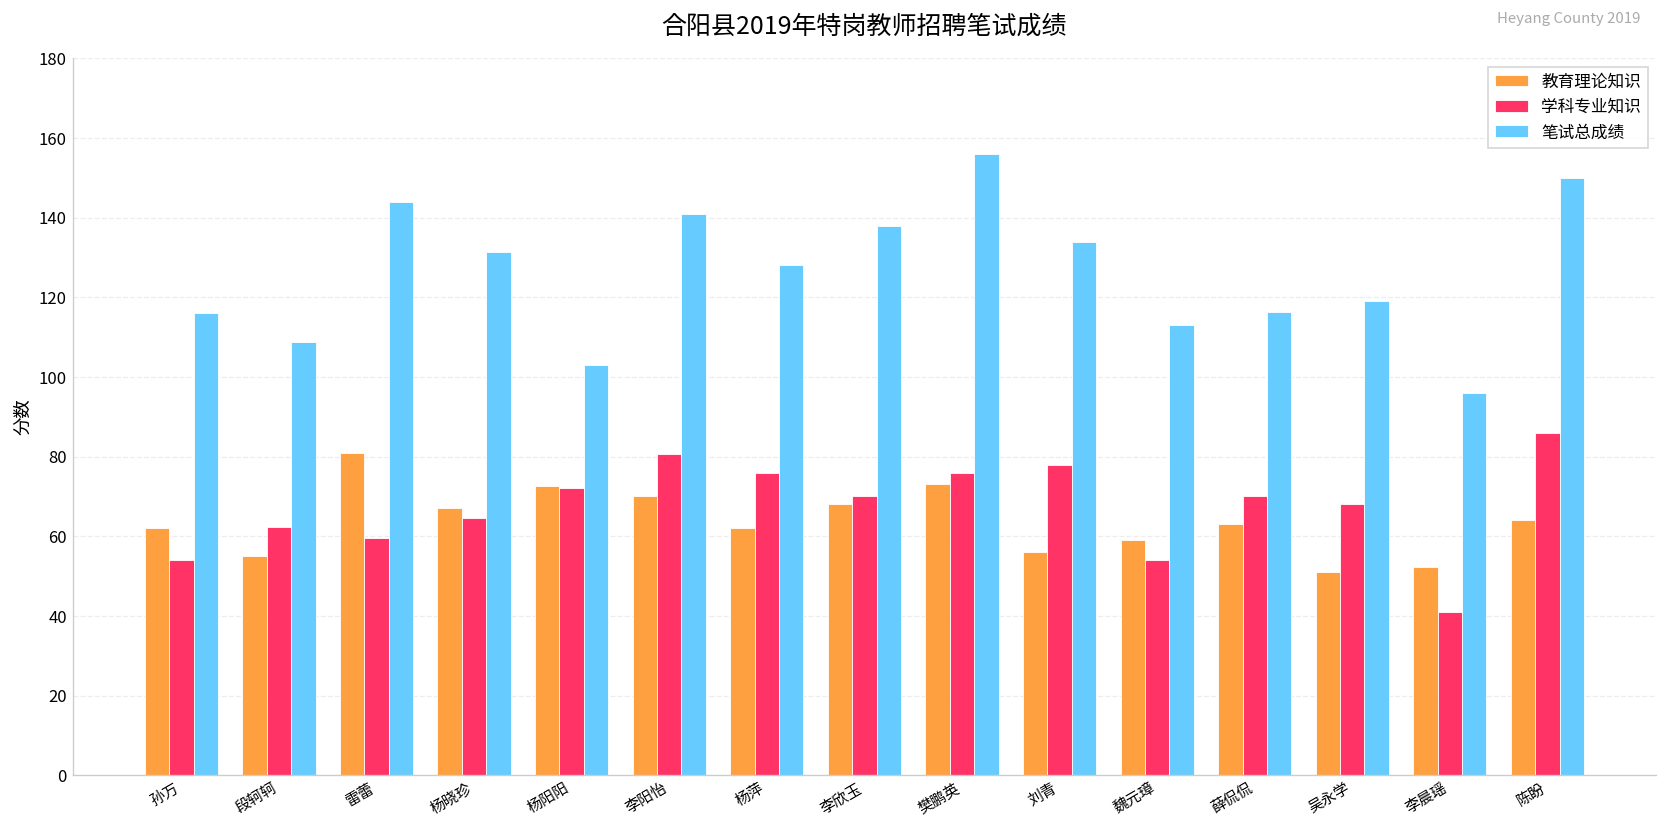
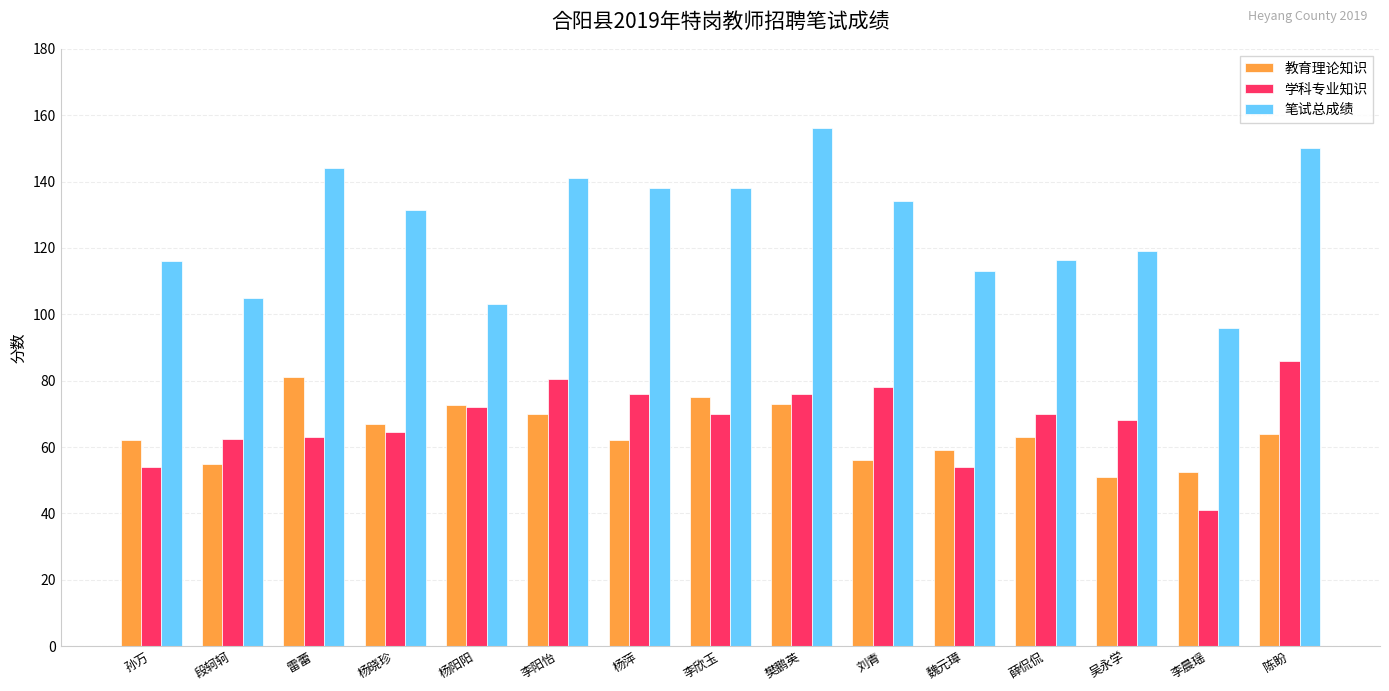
笔试总成绩, 段轲轲: 109 -> 105
学科专业知识, 雷蕾: 60 -> 63
笔试总成绩, 杨萍: 128 -> 138
教育理论知识, 李欣玉: 68 -> 75
